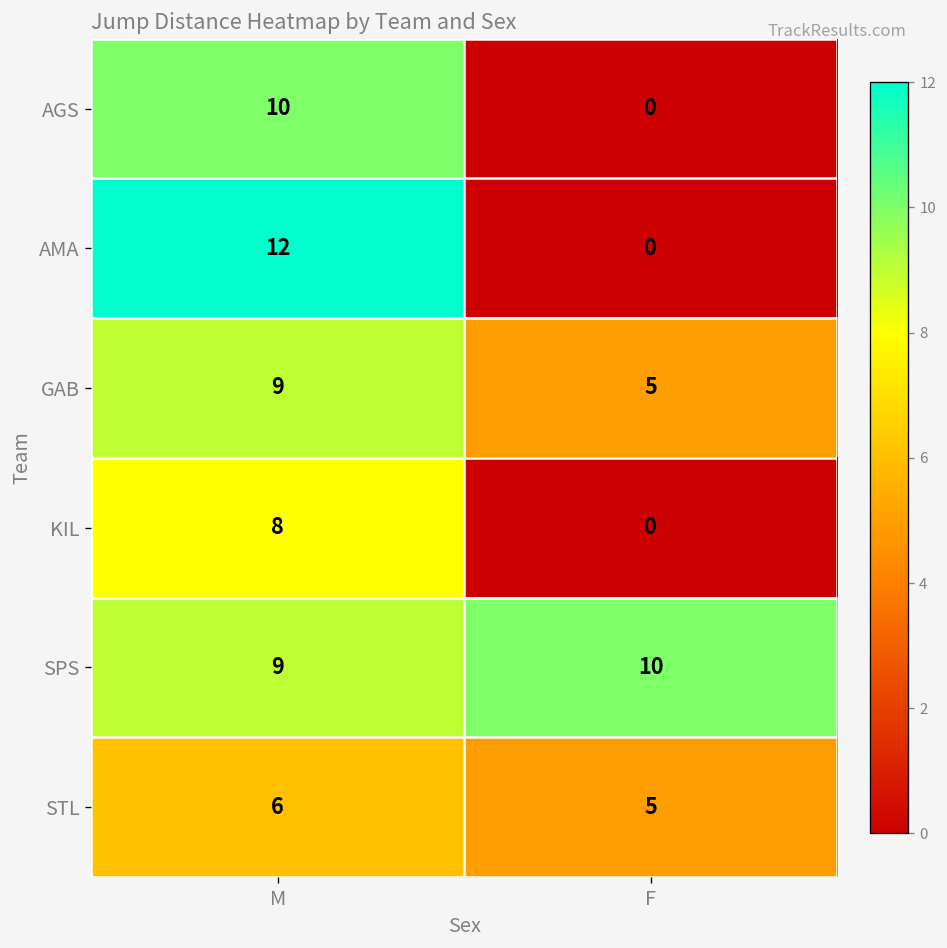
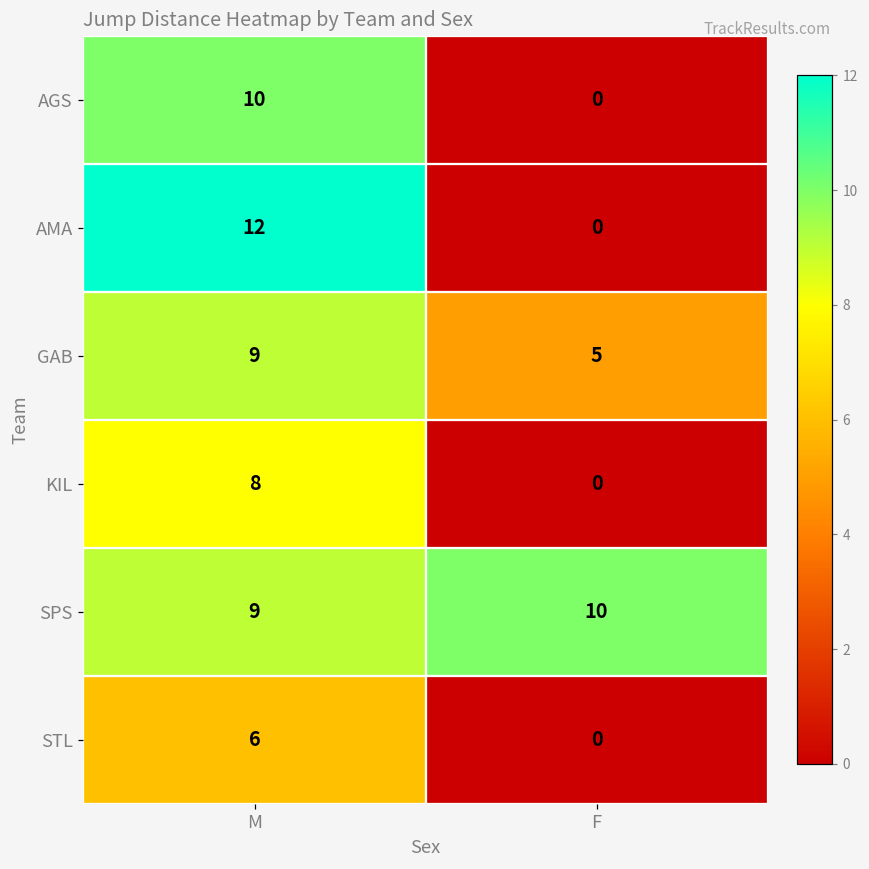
STL, F: 5 -> 0
